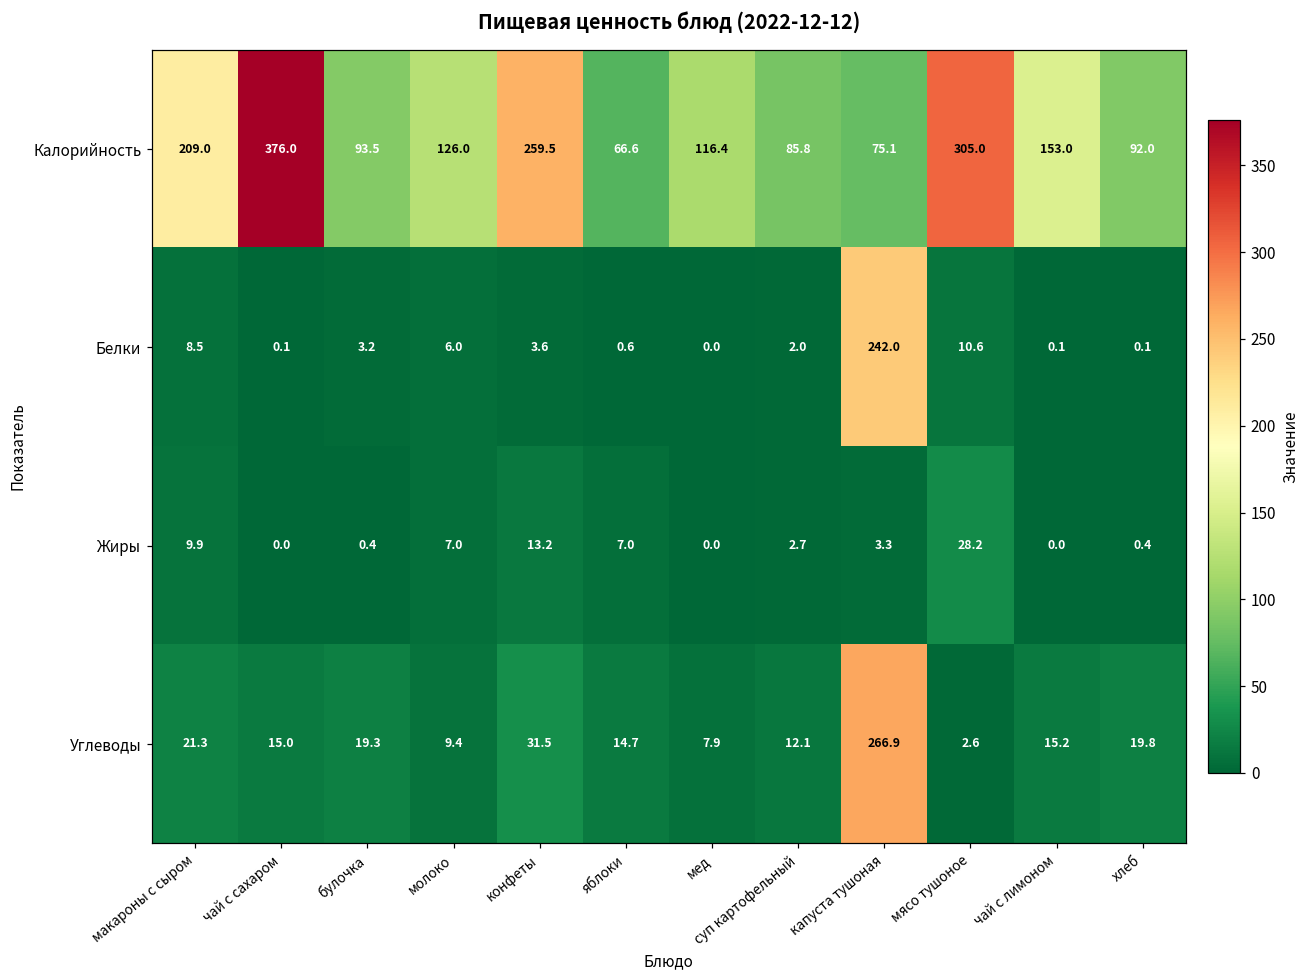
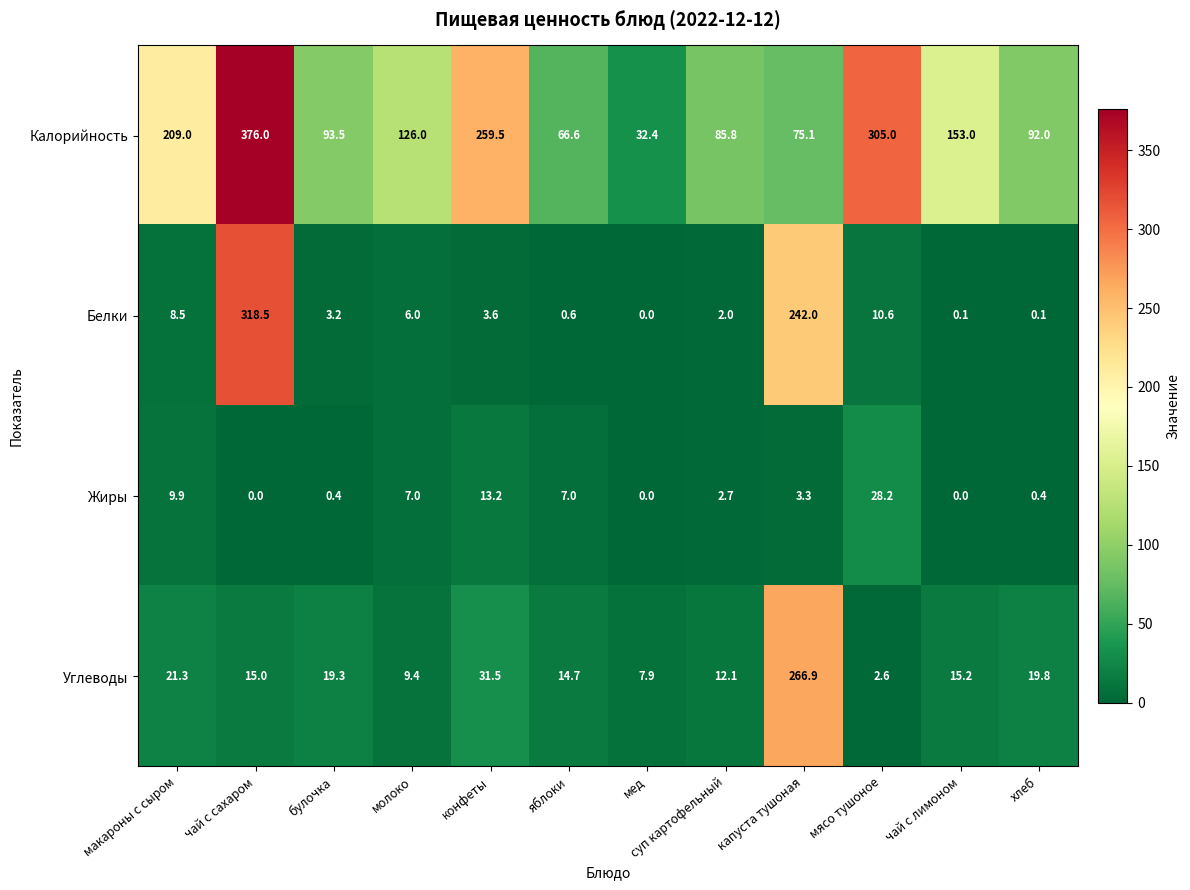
Калорийность, мед: 116.4 -> 32.4
Белки, чай с сахаром: 0.1 -> 318.5
